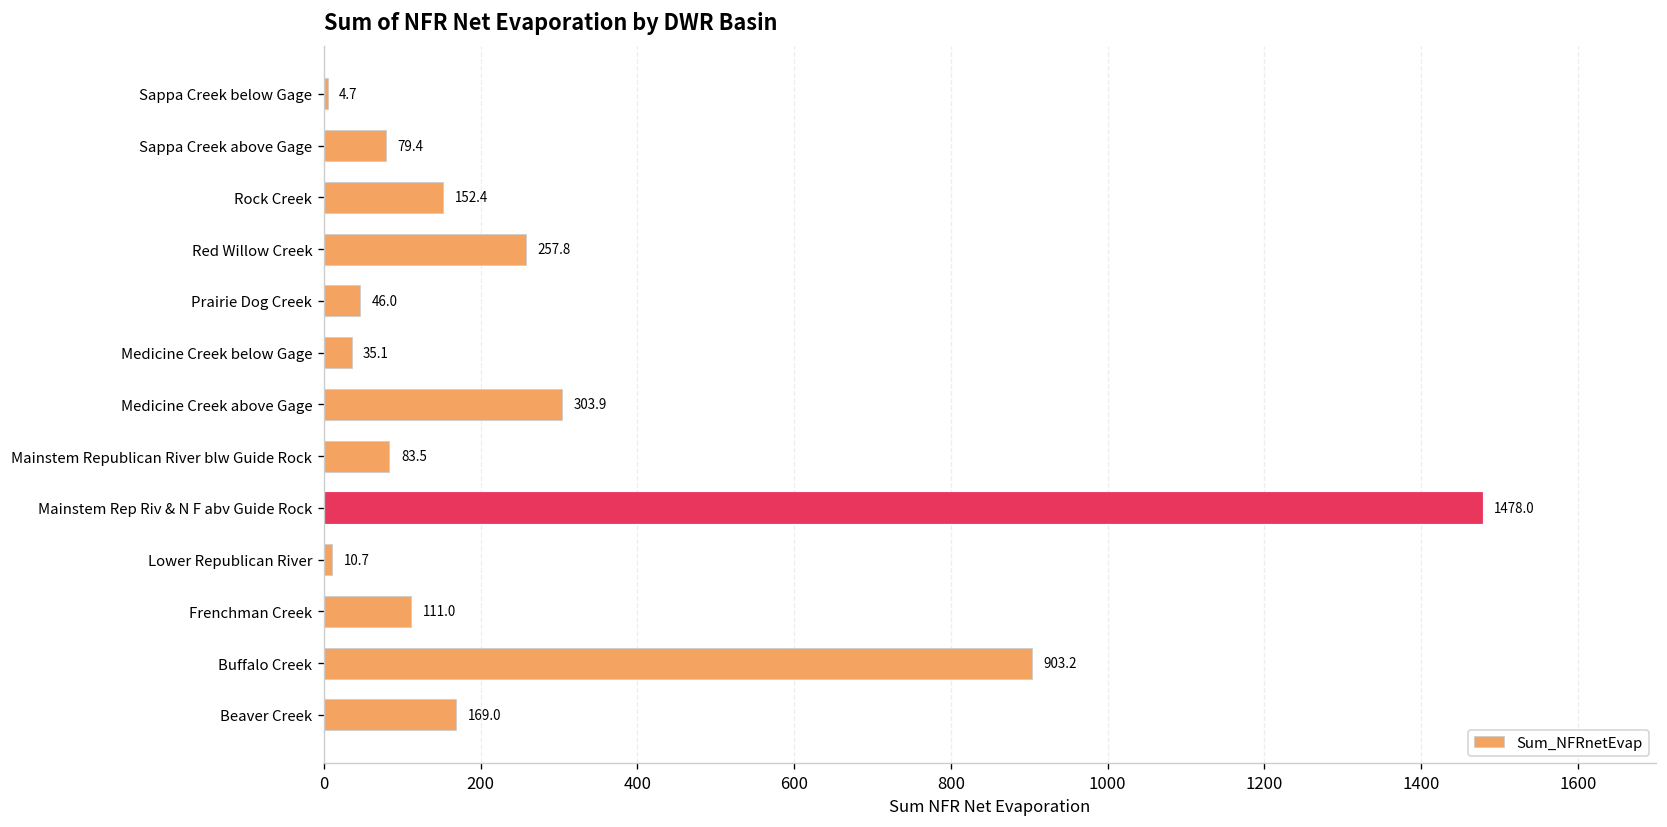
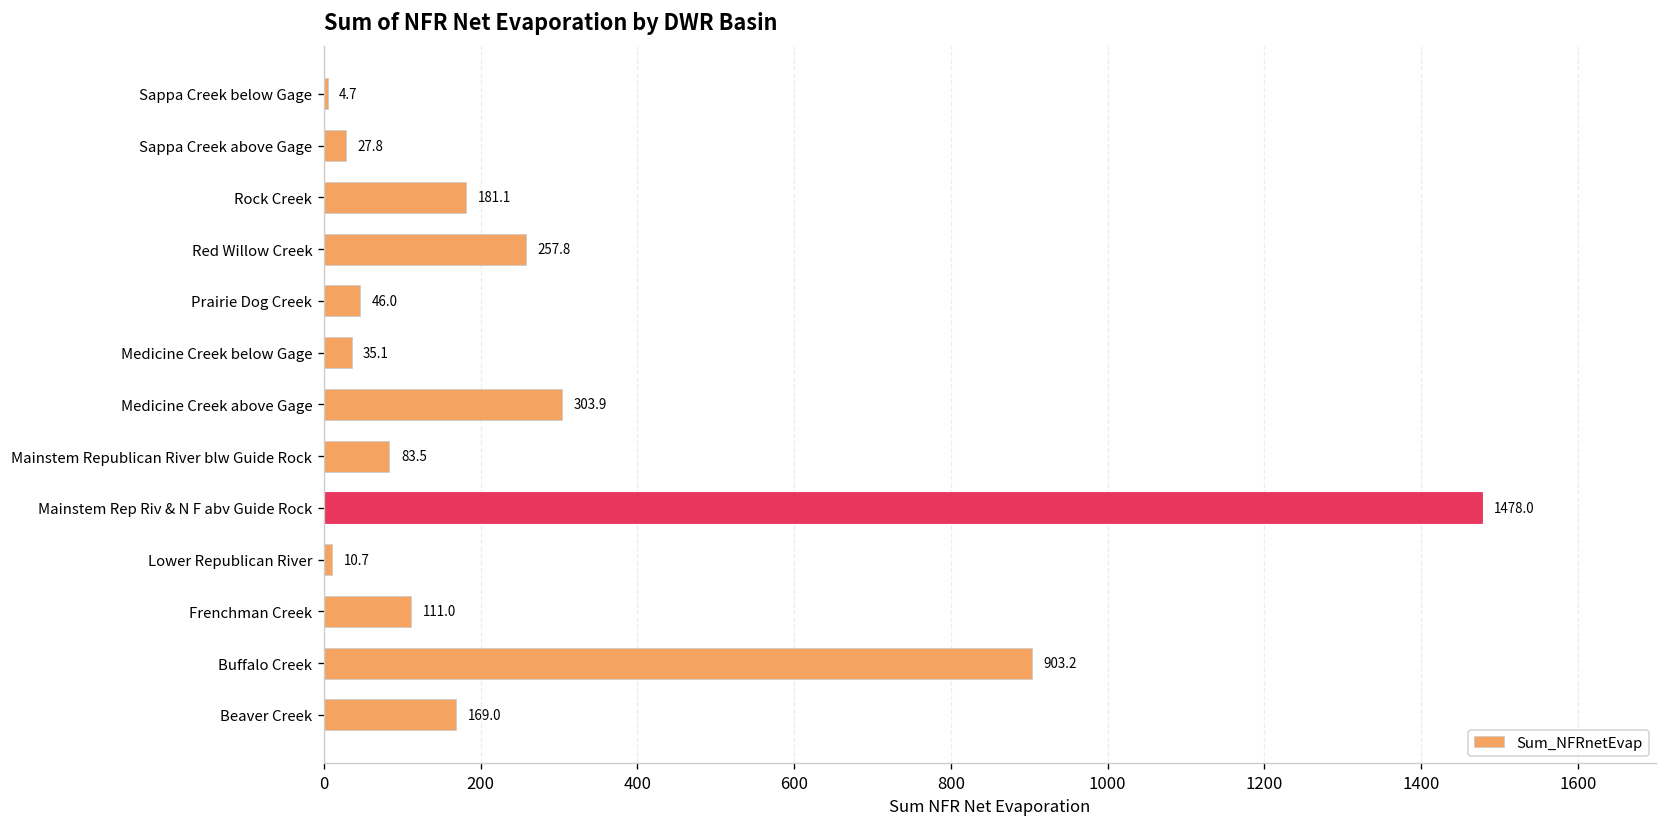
Sappa Creek above Gage: 79.4 -> 27.8
Rock Creek: 152.4 -> 181.1
